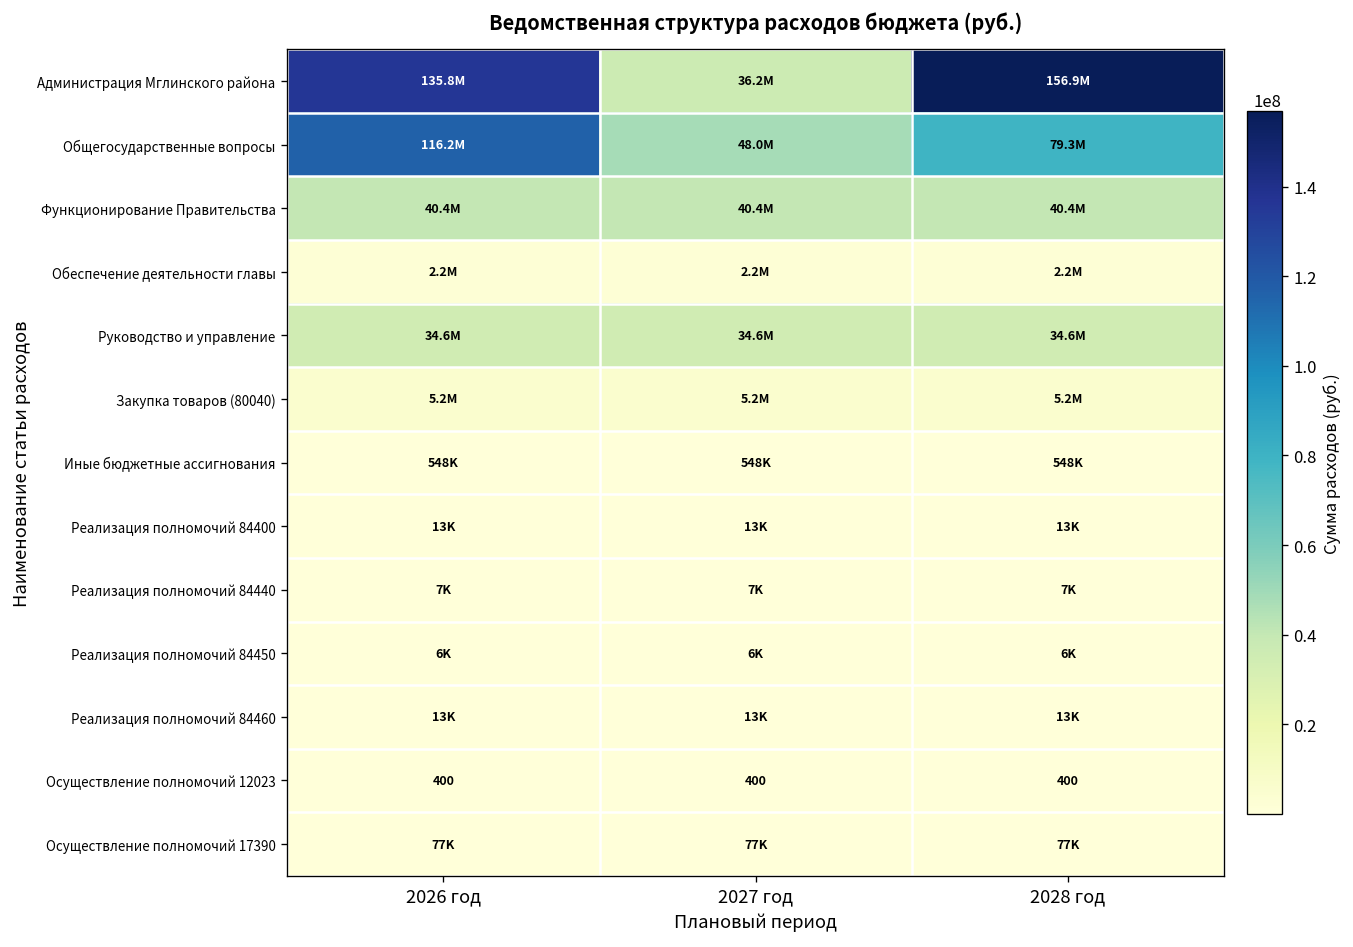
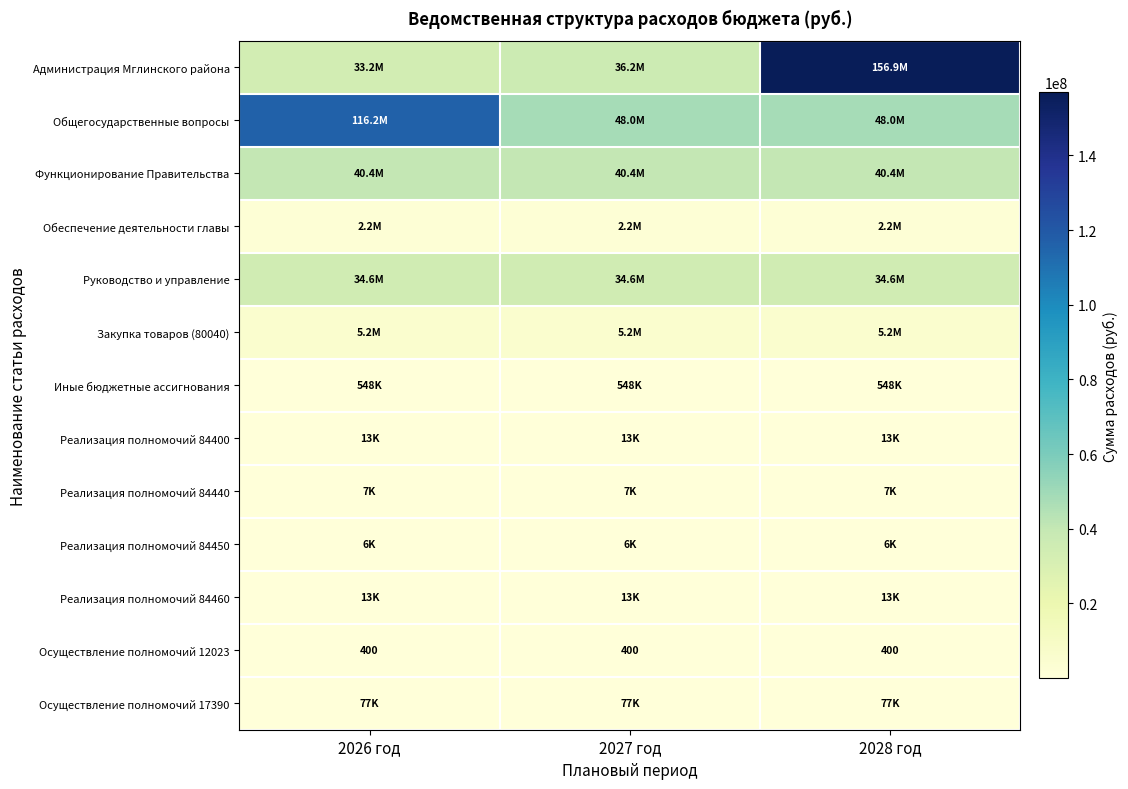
Администрация Мглинского района, 2026 год: 135.8M -> 33.2M
Общегосударственные вопросы, 2028 год: 79.3M -> 48.0M
